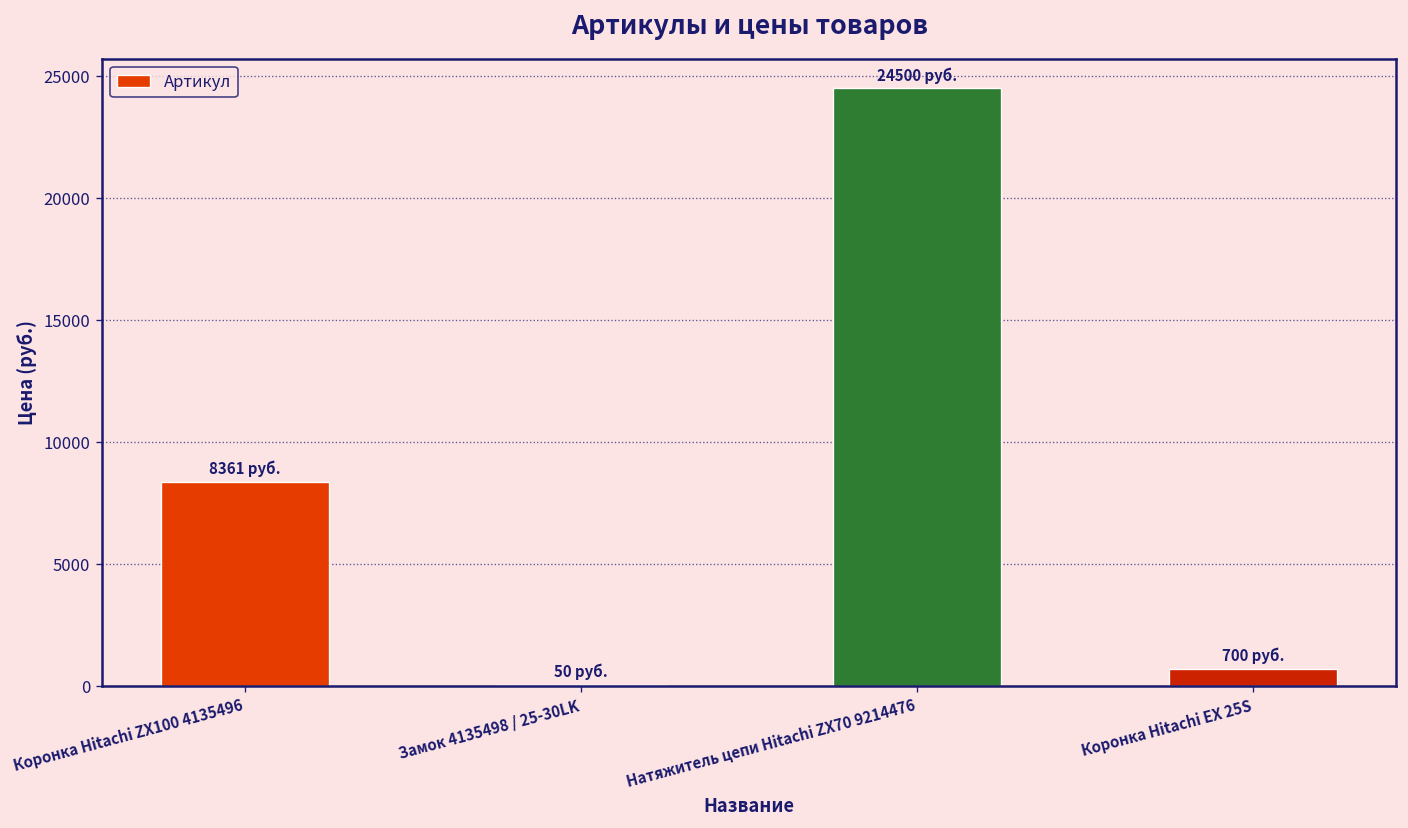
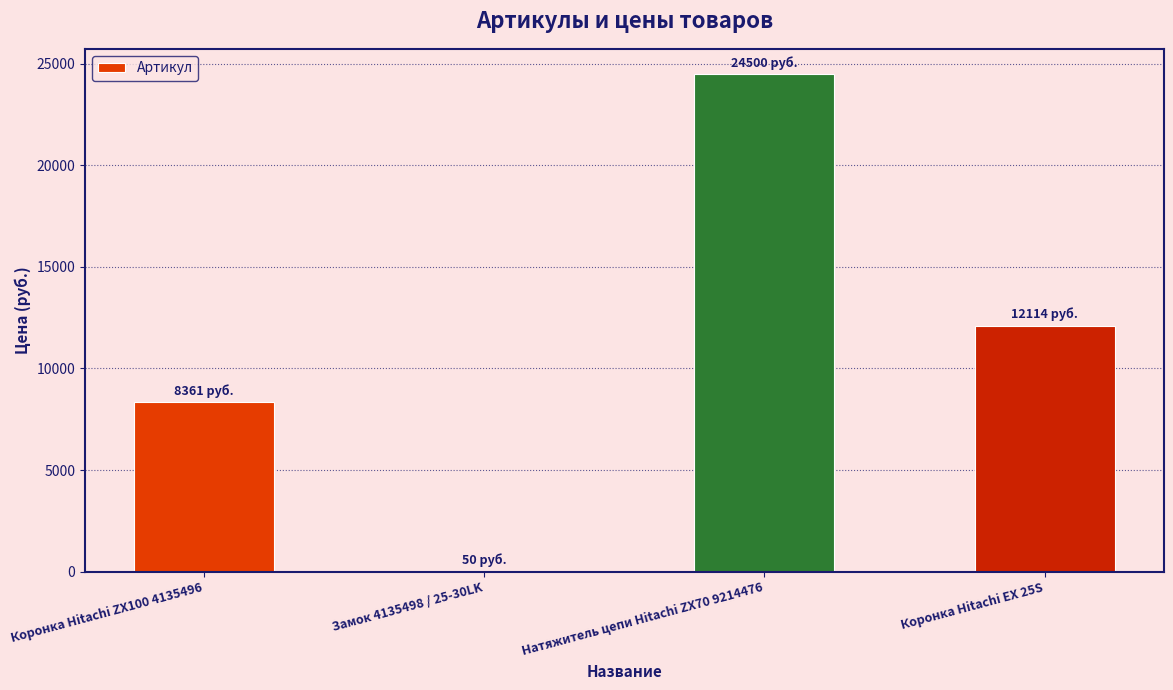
Коронка Hitachi EX 25S: 700 -> 12114
